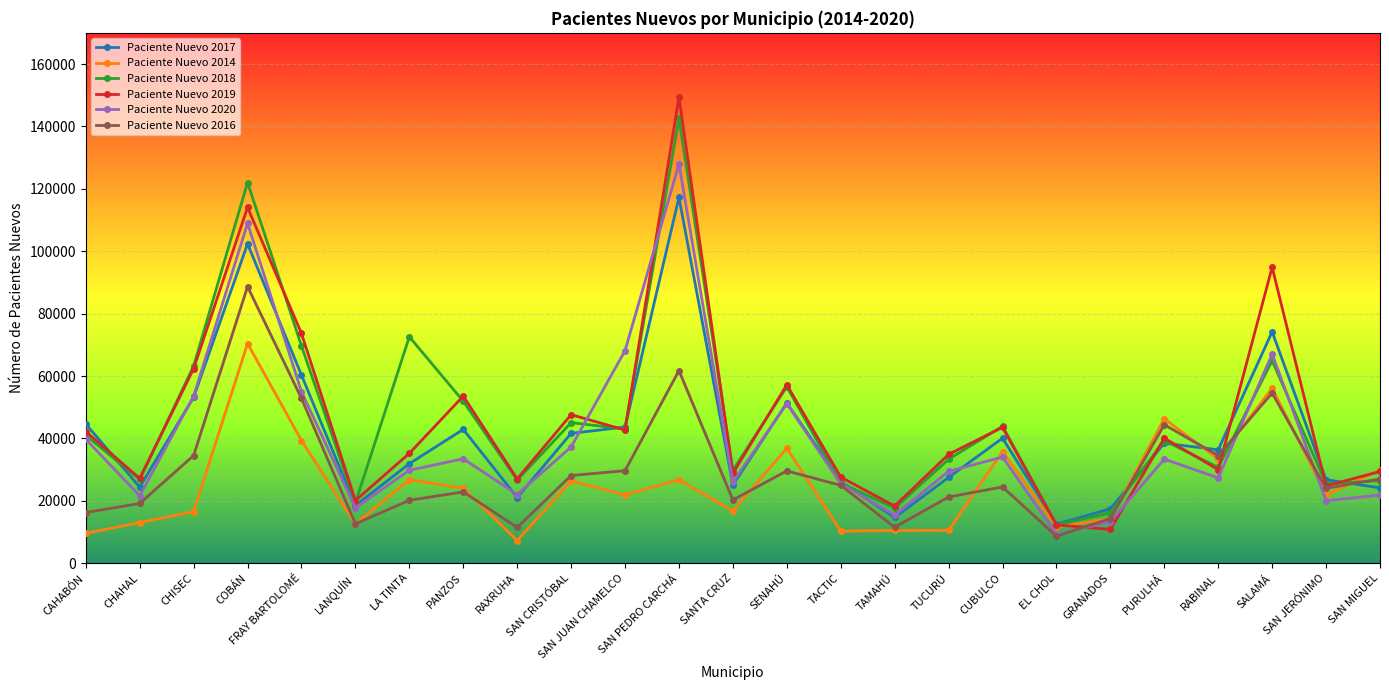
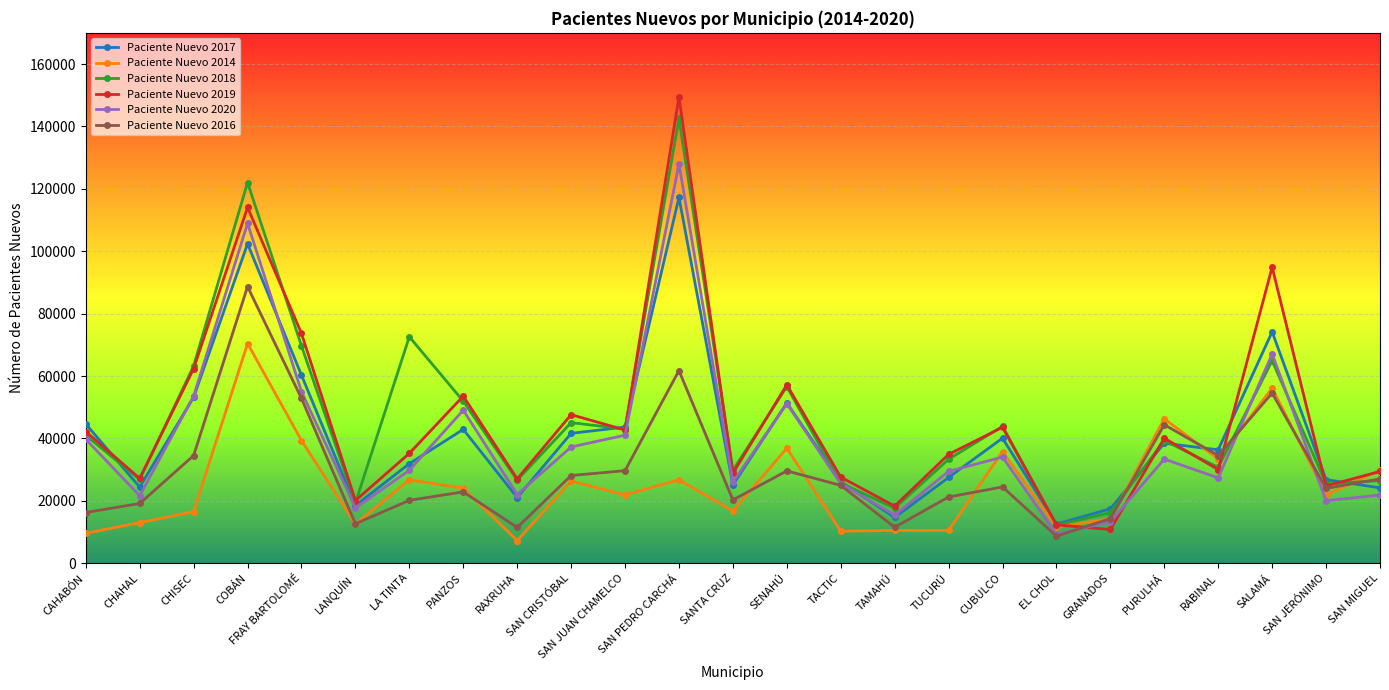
Paciente Nuevo 2020, PANZOS: 33000 -> 49000
Paciente Nuevo 2020, SAN JUAN CHAMELCO: 68000 -> 41000
